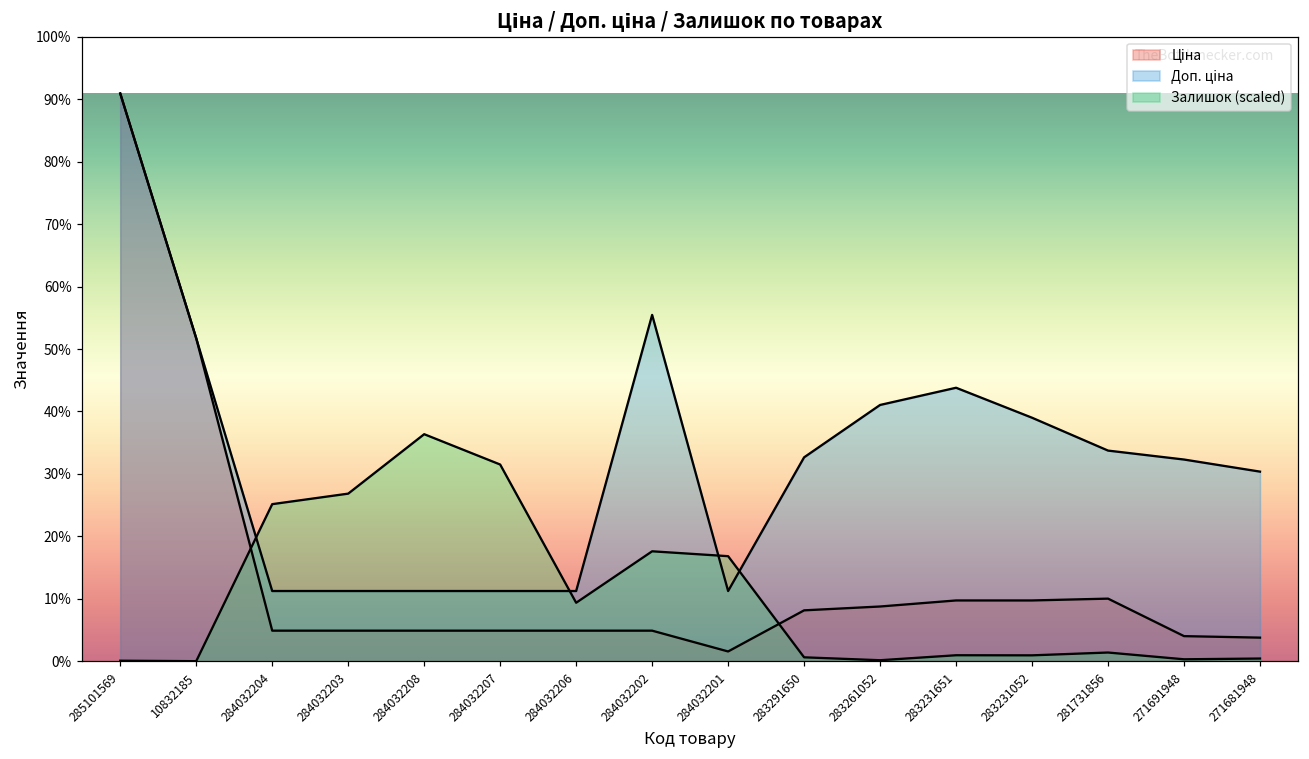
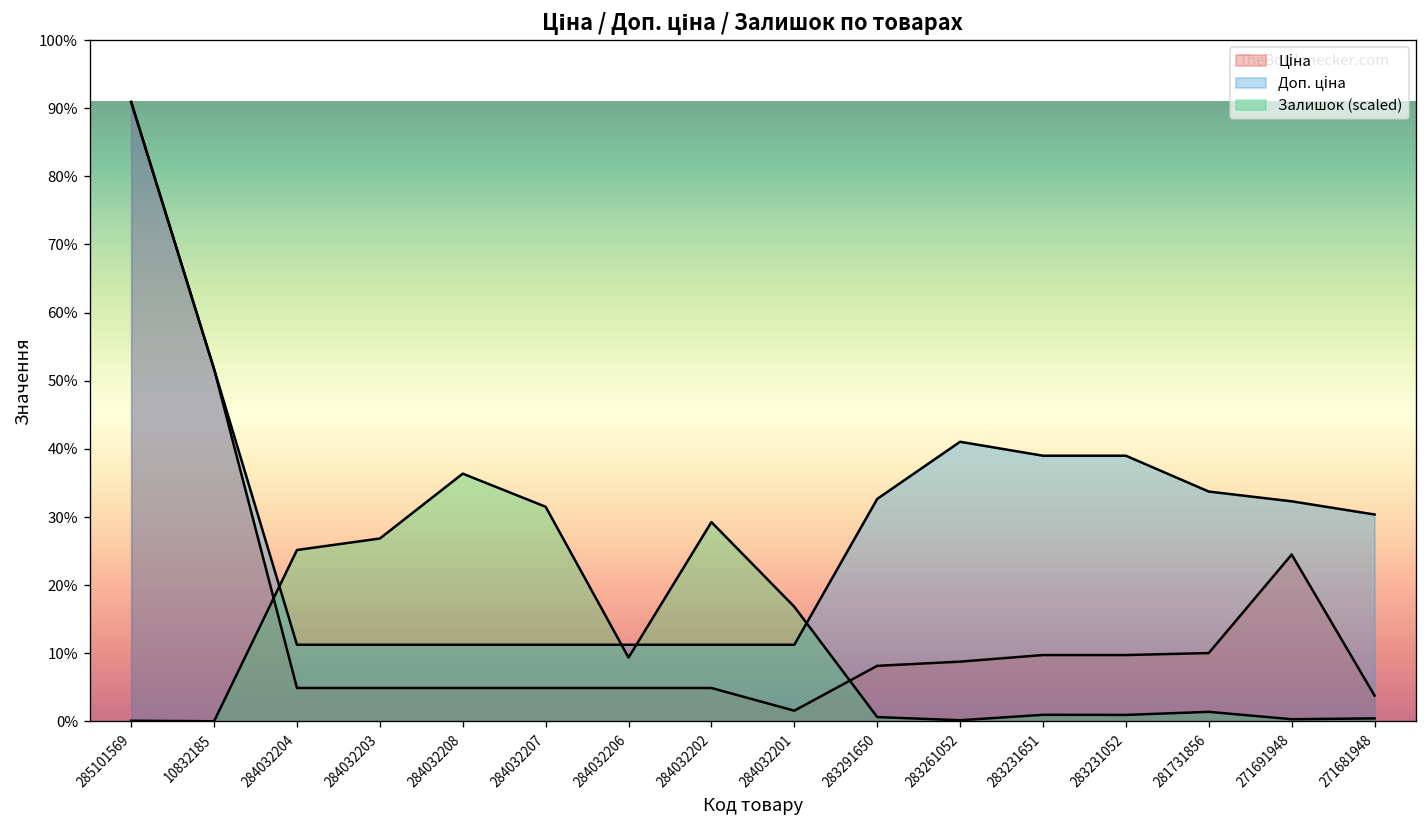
Доп. ціна, 284032202: 55% -> 11%
Залишок (scaled), 284032202: 18% -> 29%
Доп. ціна, 283231651: 44% -> 39%
Ціна, 271691948: 4% -> 24%
